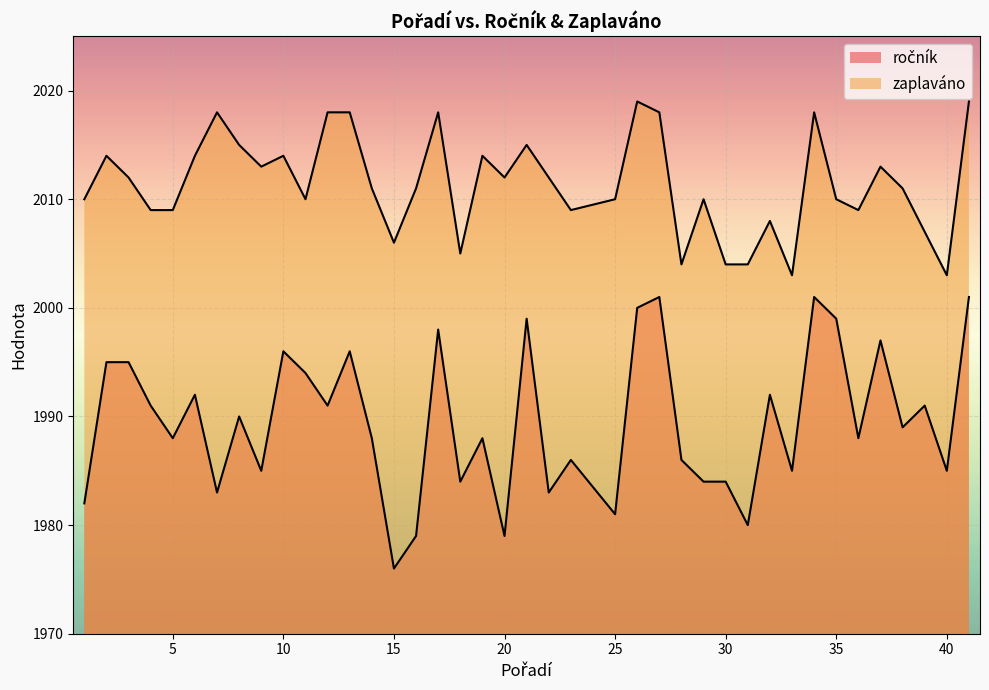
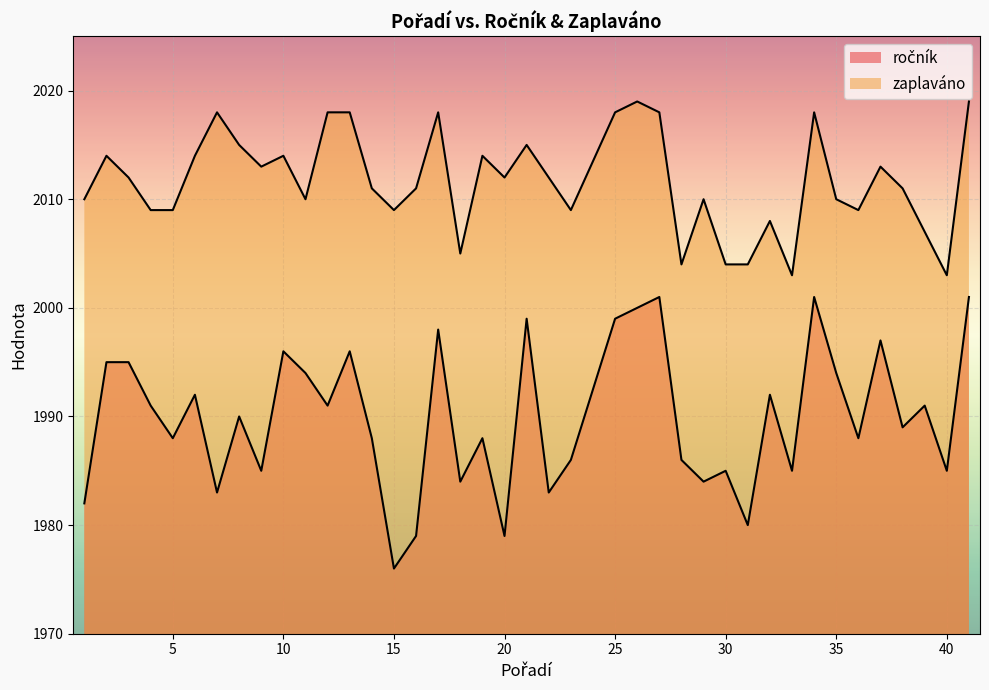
zaplaváno, 15: 2006 -> 2009
ročník, 25: 1981 -> 1999
zaplaváno, 25: 2010 -> 2018
ročník, 30: 1984 -> 1985
ročník, 35: 1999 -> 1994
